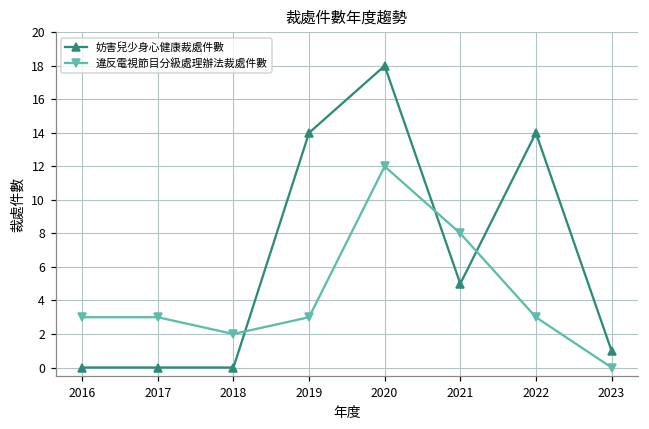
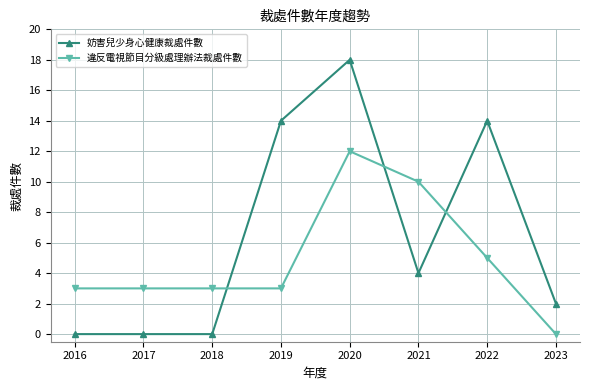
違反電視節目分級處理辦法裁處件數, 2018: 2 -> 3
妨害兒少身心健康裁處件數, 2021: 5 -> 4
違反電視節目分級處理辦法裁處件數, 2021: 8 -> 10
違反電視節目分級處理辦法裁處件數, 2022: 3 -> 5
妨害兒少身心健康裁處件數, 2023: 1 -> 2
